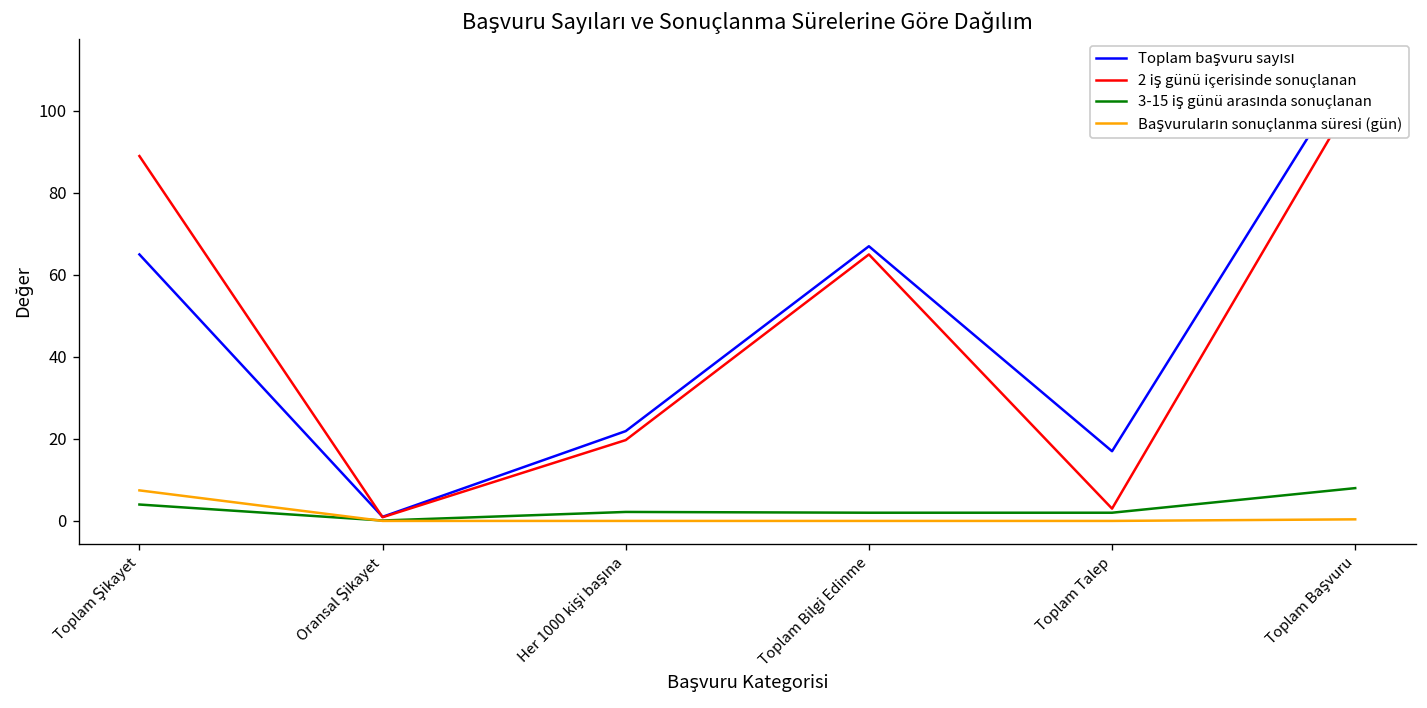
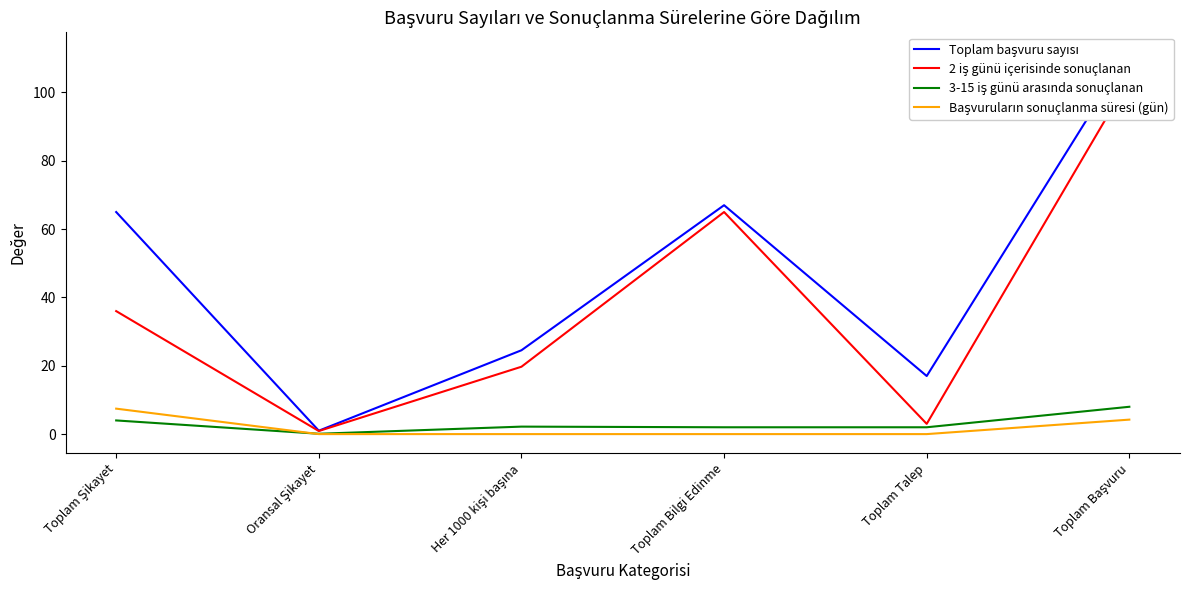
2 iş günü içerisinde sonuçlanan, Toplam Şikayet: 89 -> 36
Toplam başvuru sayısı, Her 1000 kişi başına: 22 -> 25
Başvuruların sonuçlanma süresi (gün), Toplam Başvuru: 0 -> 4
